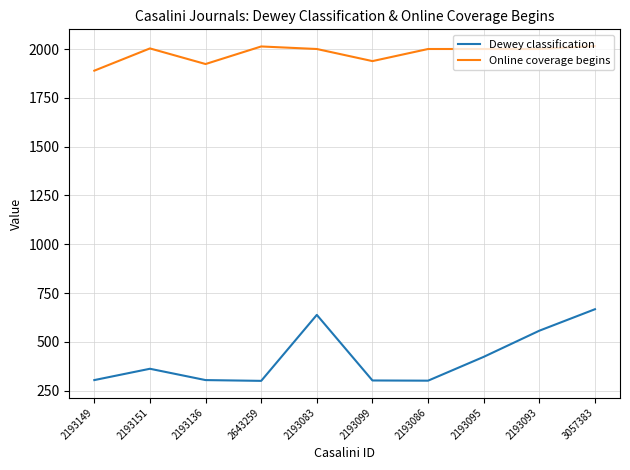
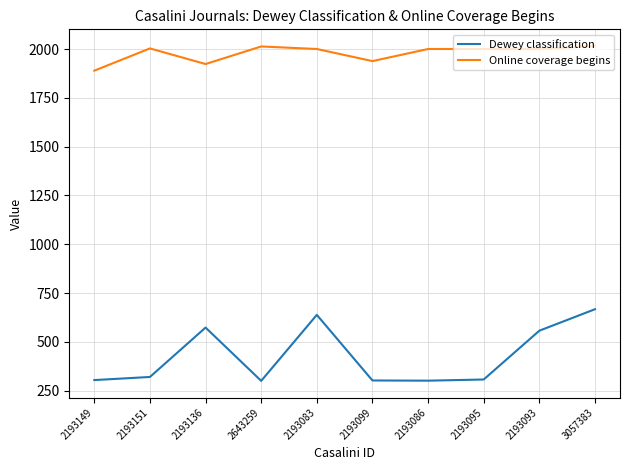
Dewey classification, 2193151: 360 -> 320
Dewey classification, 2193136: 300 -> 570
Dewey classification, 2193095: 420 -> 310
